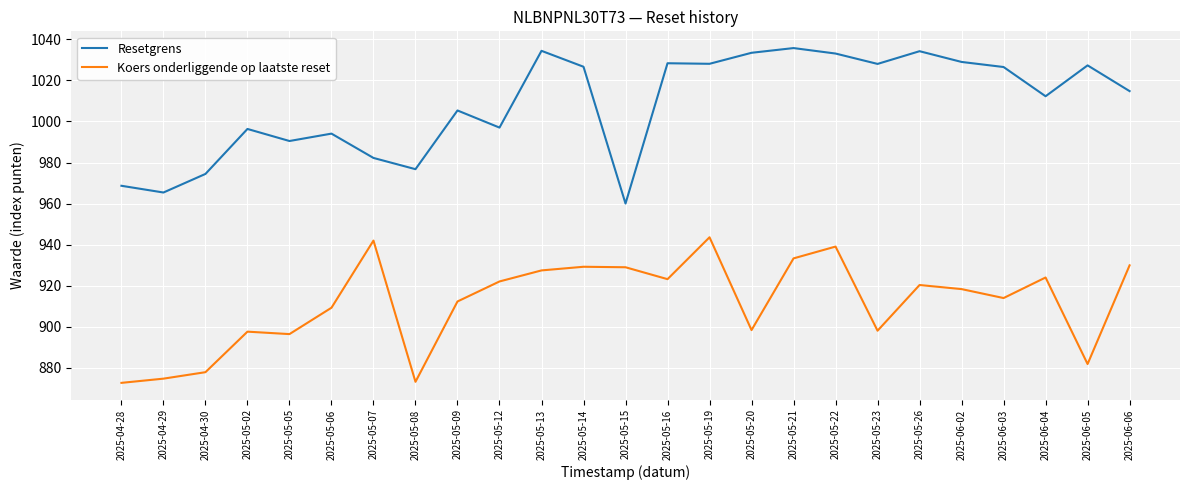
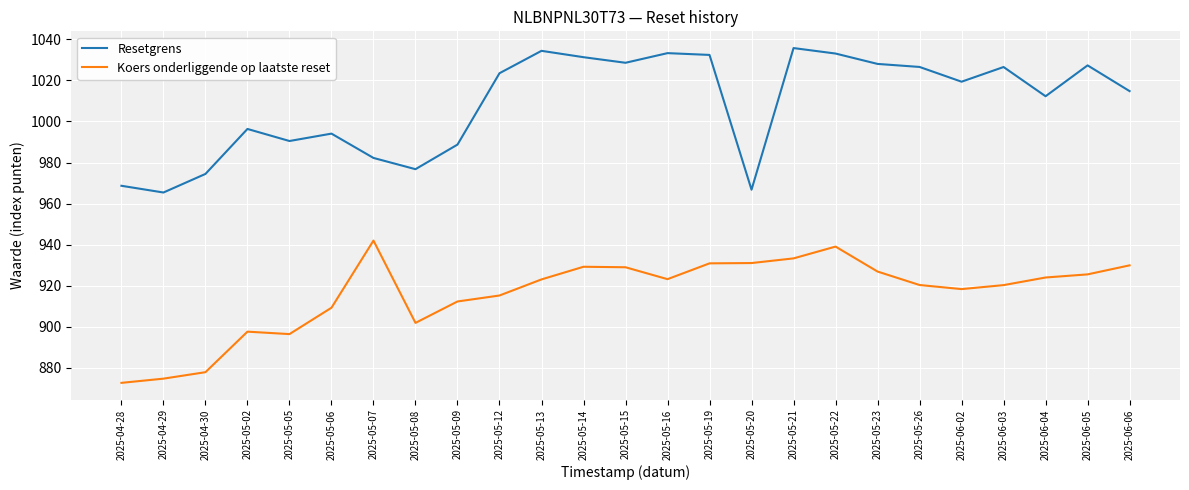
Koers onderliggende op laatste reset, 2025-05-08: 873 -> 902
Resetgrens, 2025-05-09: 1005 -> 989
Resetgrens, 2025-05-12: 997 -> 1024
Koers onderliggende op laatste reset, 2025-05-12: 922 -> 915
Koers onderliggende op laatste reset, 2025-05-13: 927 -> 923
Resetgrens, 2025-05-14: 1027 -> 1031
Resetgrens, 2025-05-15: 960 -> 1029
Resetgrens, 2025-05-16: 1028 -> 1033
Resetgrens, 2025-05-19: 1028 -> 1032
Koers onderliggende op laatste reset, 2025-05-19: 944 -> 931
Resetgrens, 2025-05-20: 1033 -> 967
Koers onderliggende op laatste reset, 2025-05-20: 898 -> 931
Koers onderliggende op laatste reset, 2025-05-23: 898 -> 927
Resetgrens, 2025-05-26: 1034 -> 1027
Resetgrens, 2025-06-02: 1029 -> 1019
Koers onderliggende op laatste reset, 2025-06-03: 914 -> 920
Koers onderliggende op laatste reset, 2025-06-05: 882 -> 926
